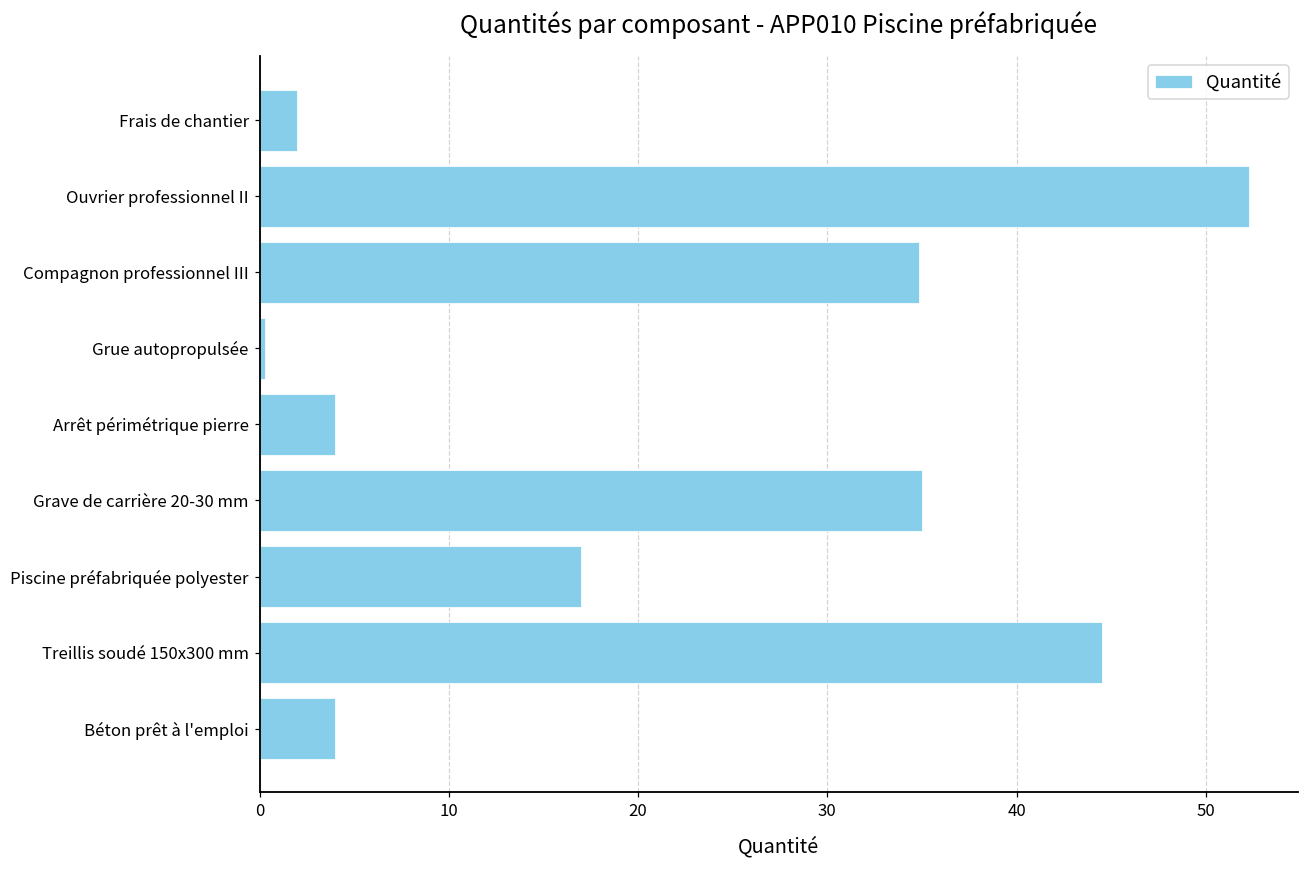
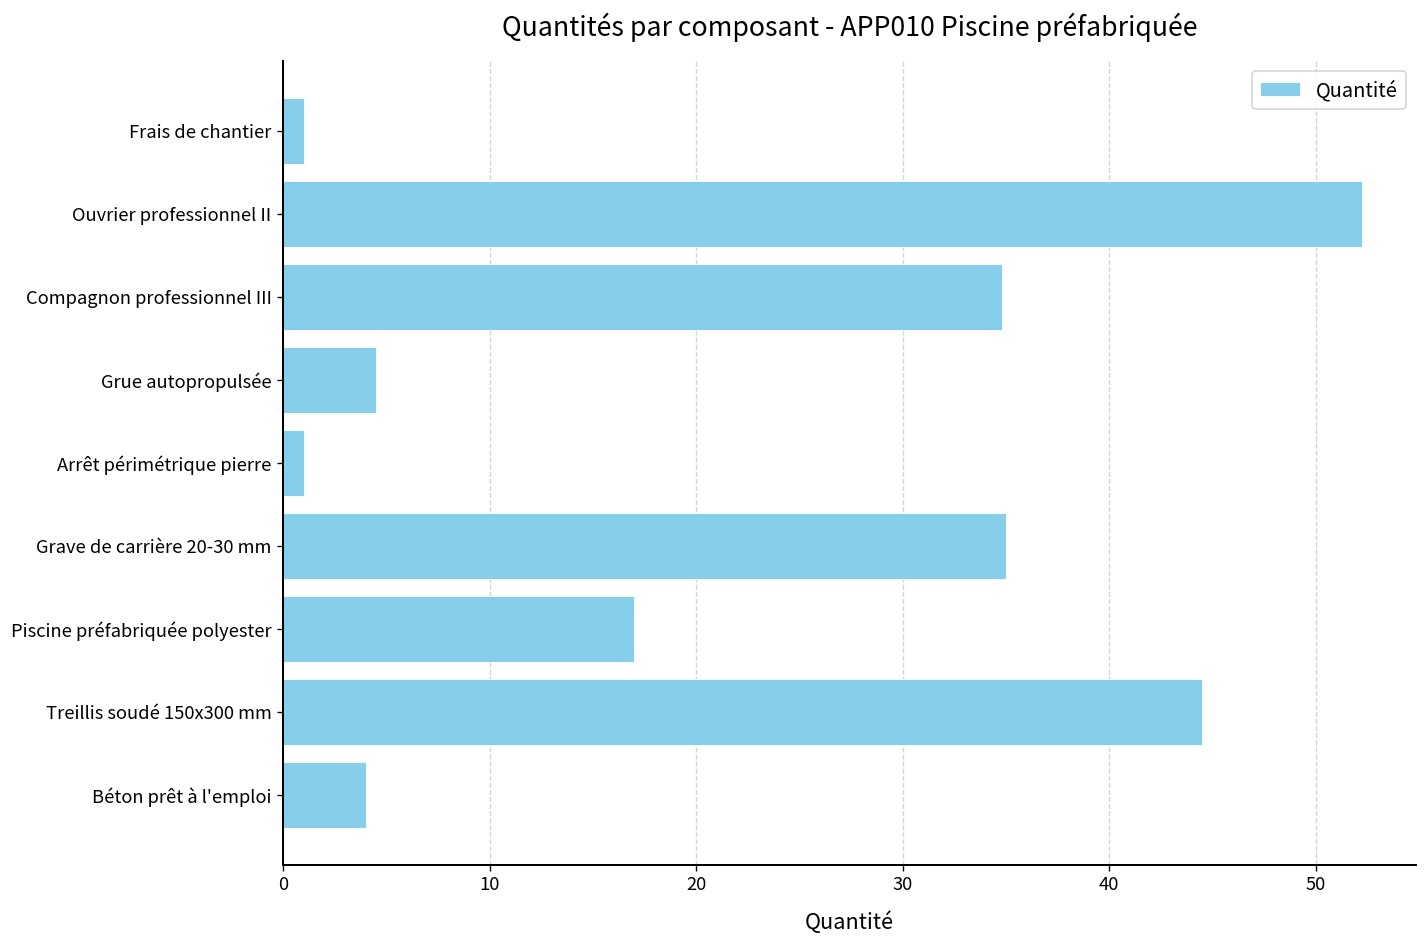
Frais de chantier: 2 -> 1
Grue autopropulsée: 0.3 -> 4.5
Arrêt périmétrique pierre: 4 -> 1
